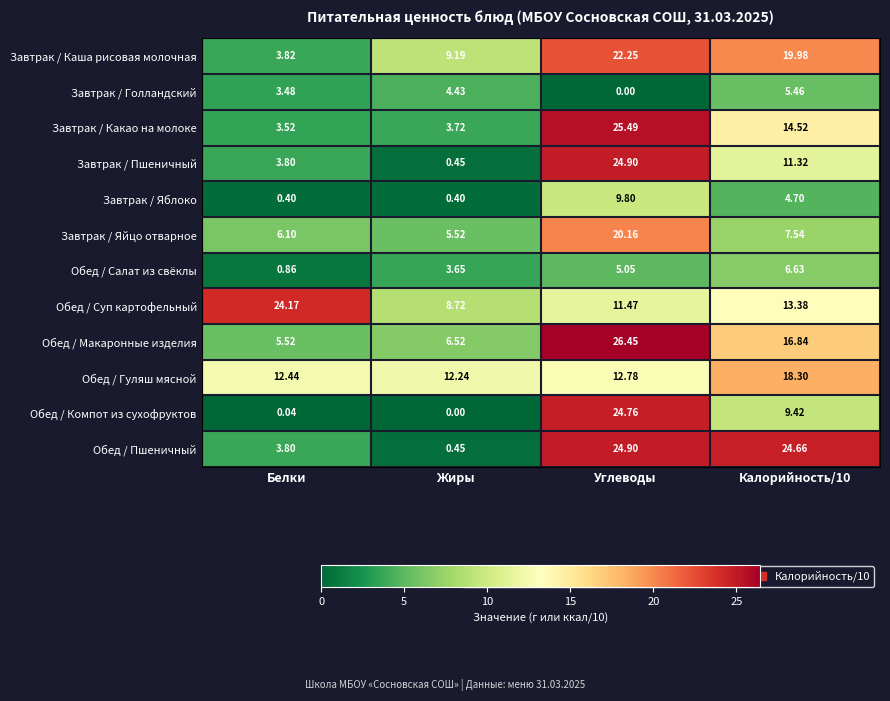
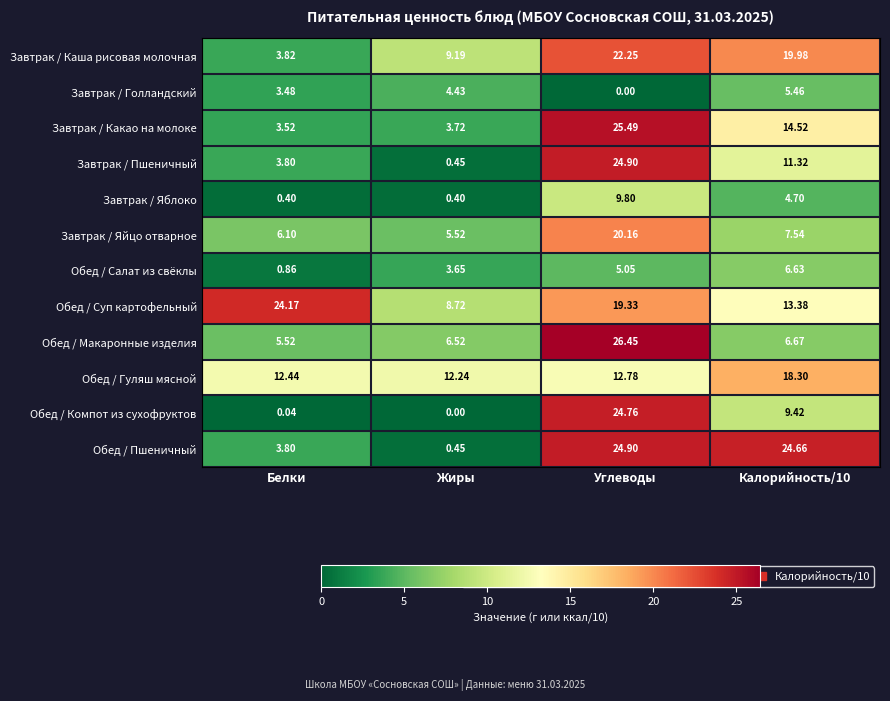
Обед / Суп картофельный, Углеводы: 11.47 -> 19.33
Обед / Макаронные изделия, Калорийность/10: 16.84 -> 6.67
